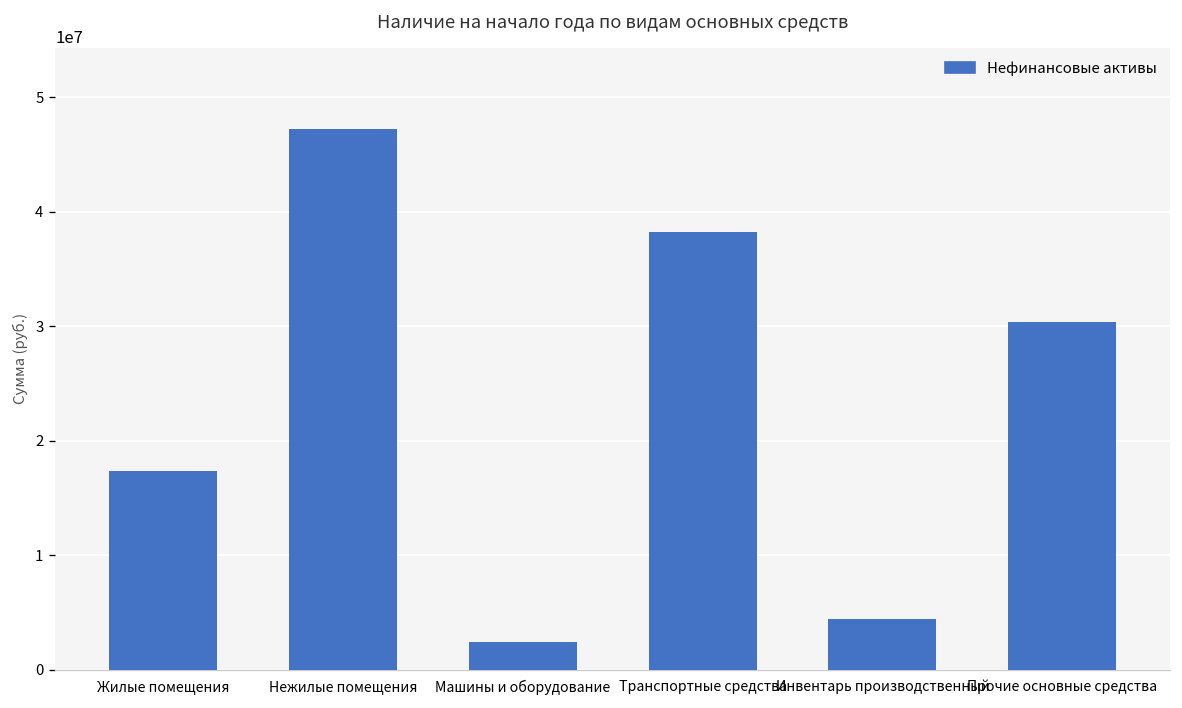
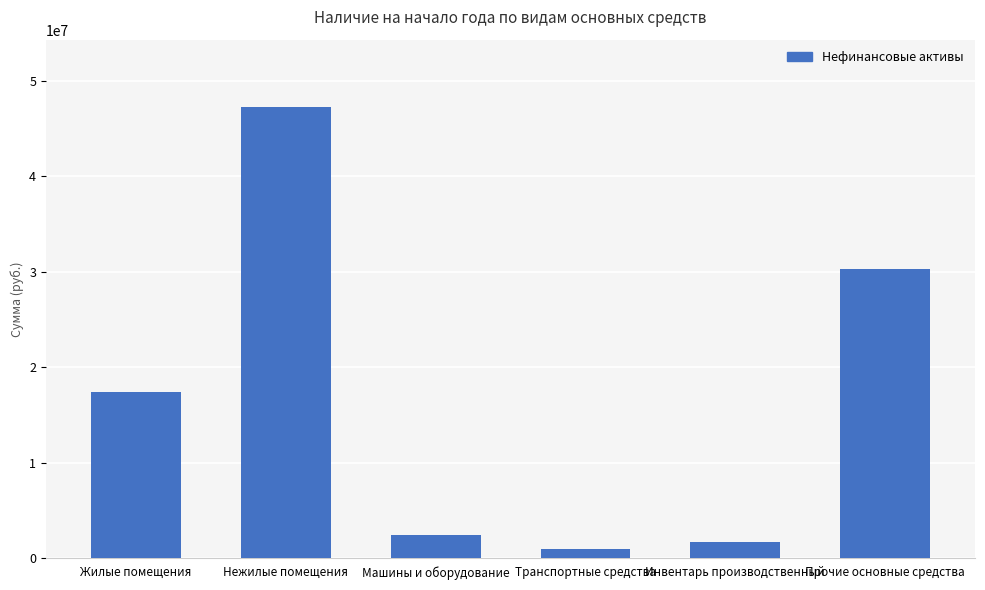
Транспортные средства: 38000000 -> 1000000
Инвентарь производственный: 4000000 -> 2000000
